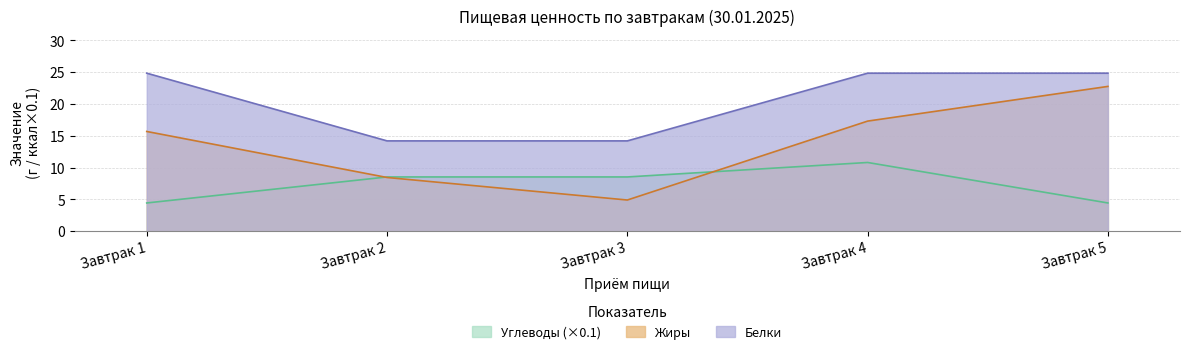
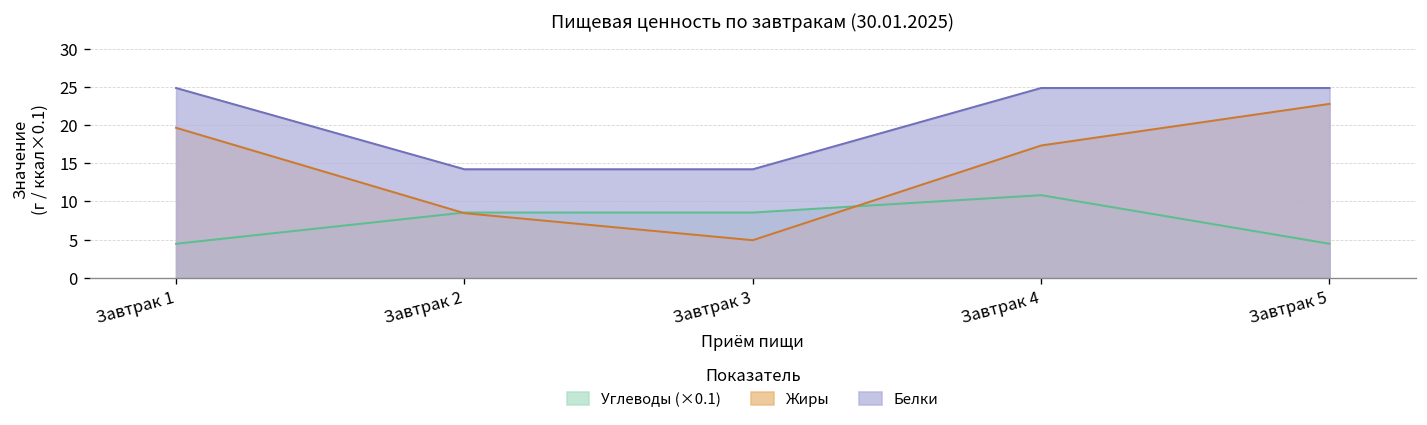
Жиры, Завтрак 1: 16 -> 20
